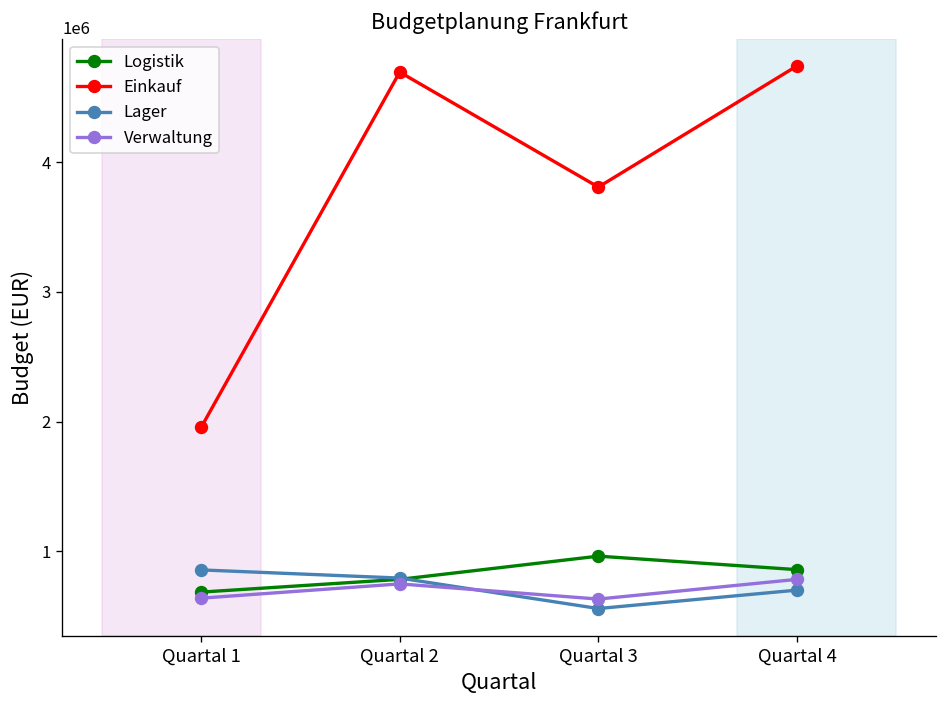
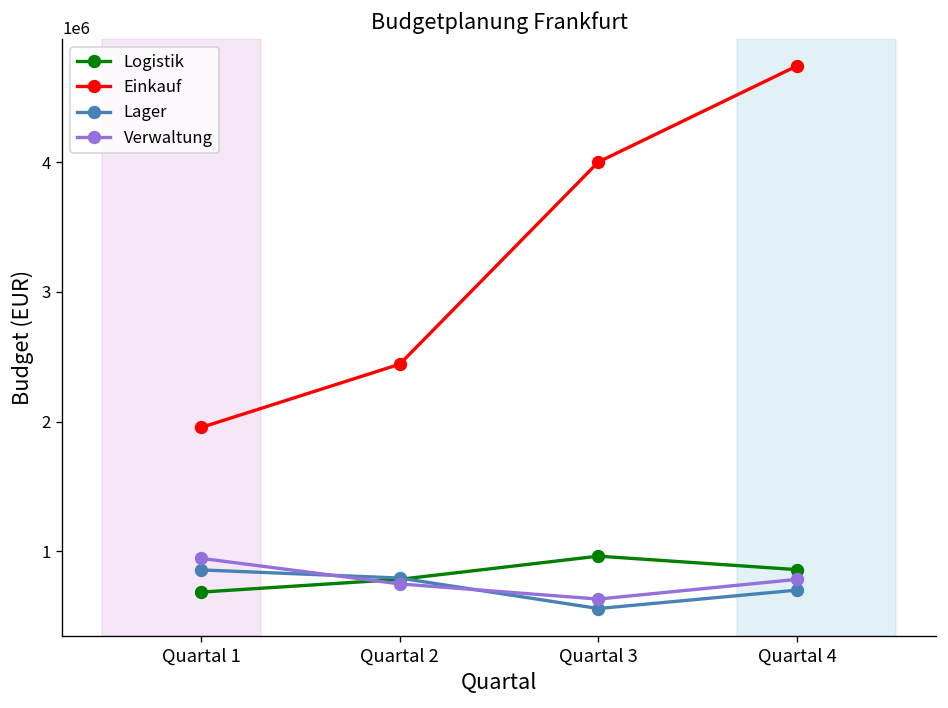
Verwaltung, Quartal 1: 640000 -> 950000
Einkauf, Quartal 2: 4700000 -> 2440000
Einkauf, Quartal 3: 3810000 -> 4000000
